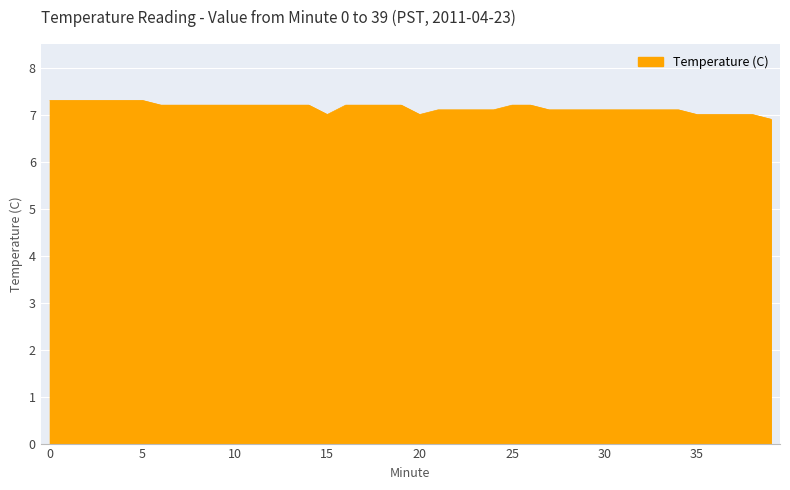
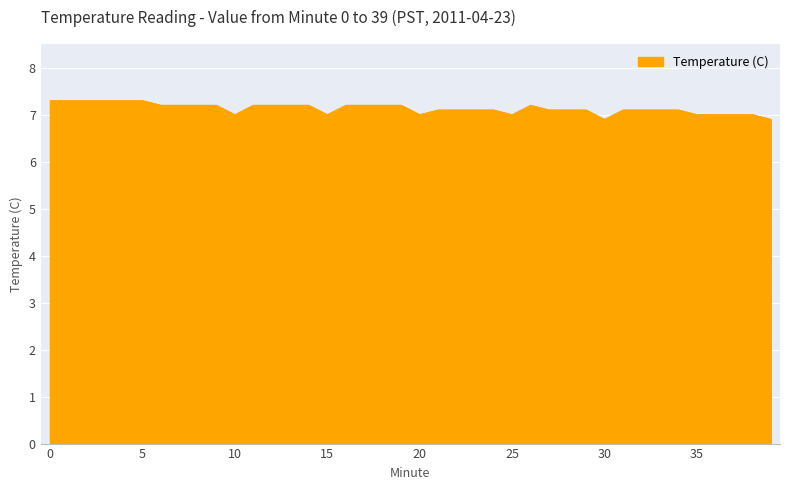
10: 7.2 -> 7.0
25: 7.2 -> 7.0
30: 7.1 -> 6.9
